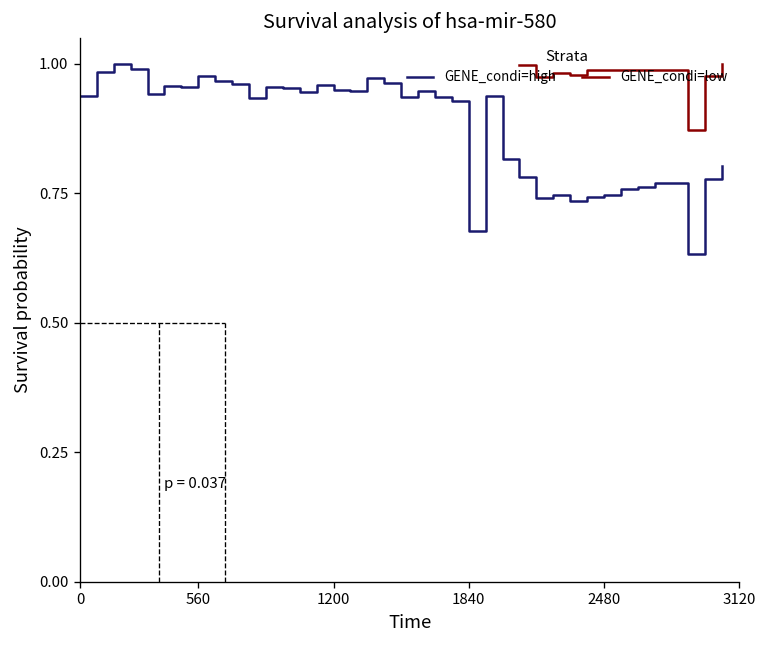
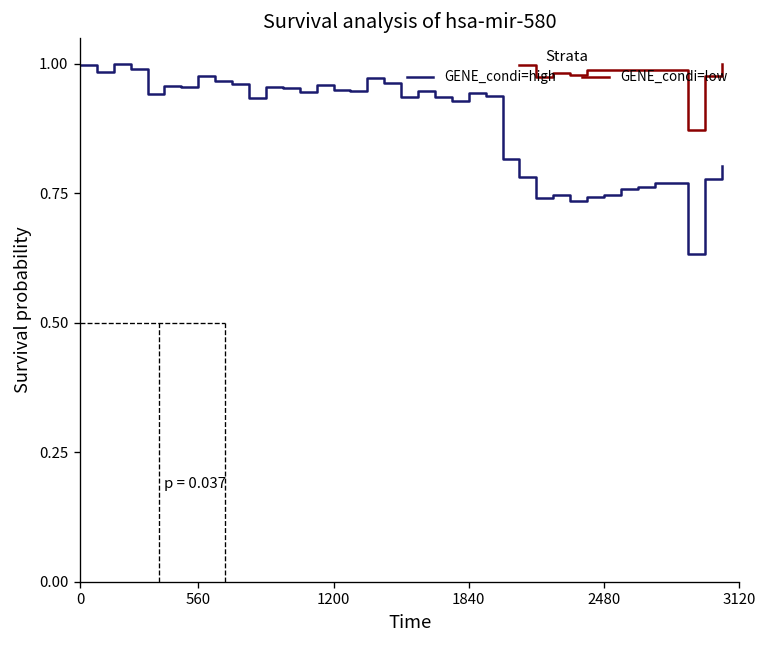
GENE_condi=high, 0: 0.94 -> 1.00
GENE_condi=high, 1840: 0.68 -> 0.94
